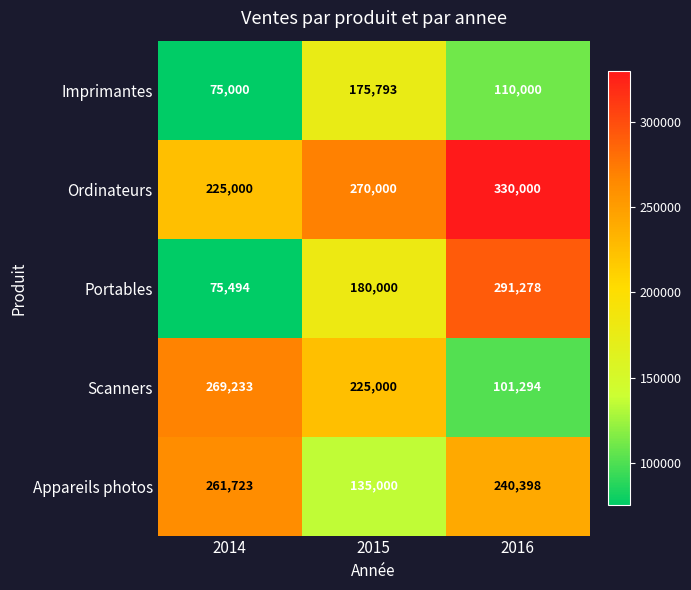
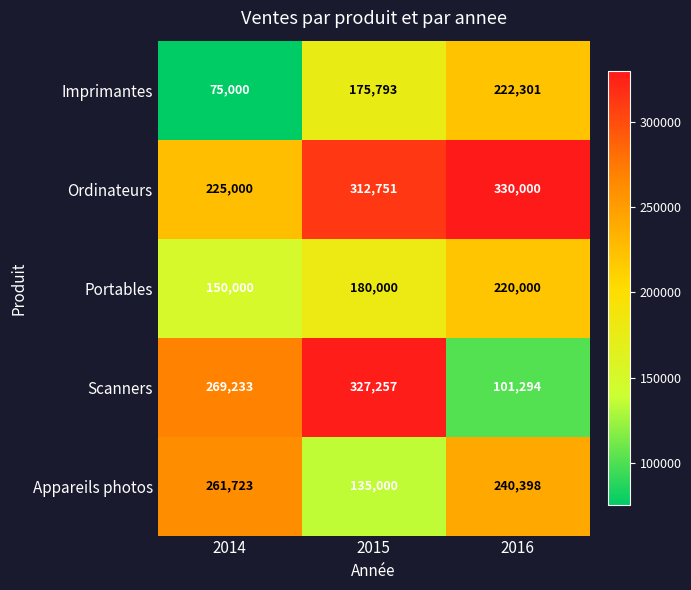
Imprimantes, 2016: 110,000 -> 222,301
Ordinateurs, 2015: 270,000 -> 312,751
Portables, 2014: 75,494 -> 150,000
Portables, 2016: 291,278 -> 220,000
Scanners, 2015: 225,000 -> 327,257
